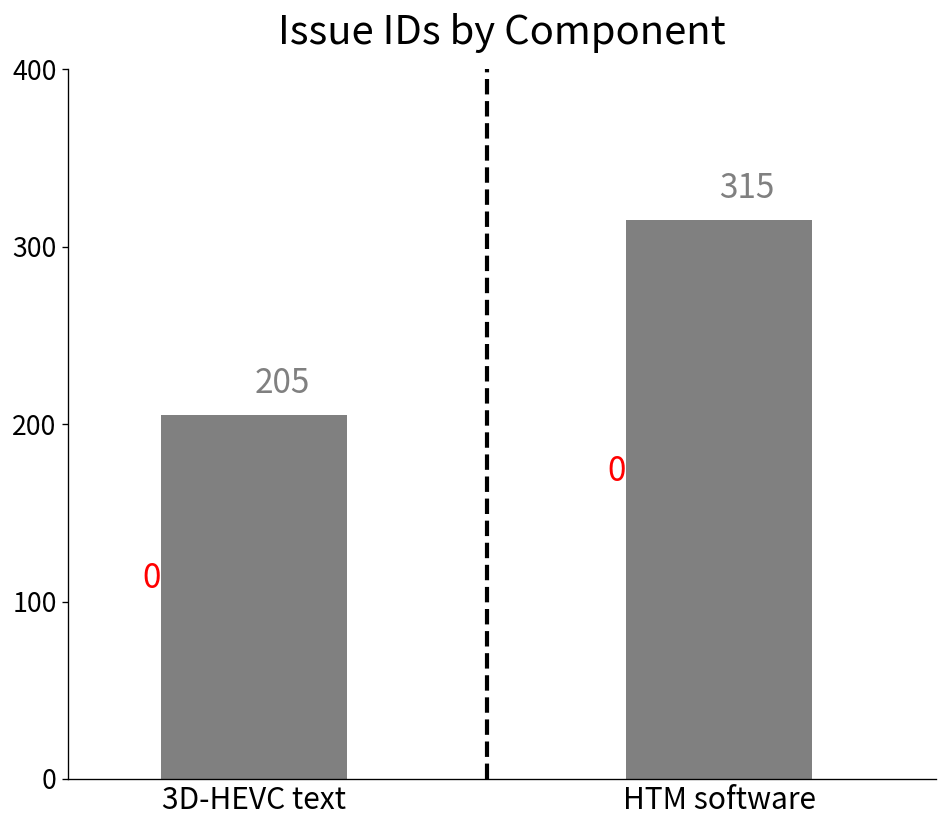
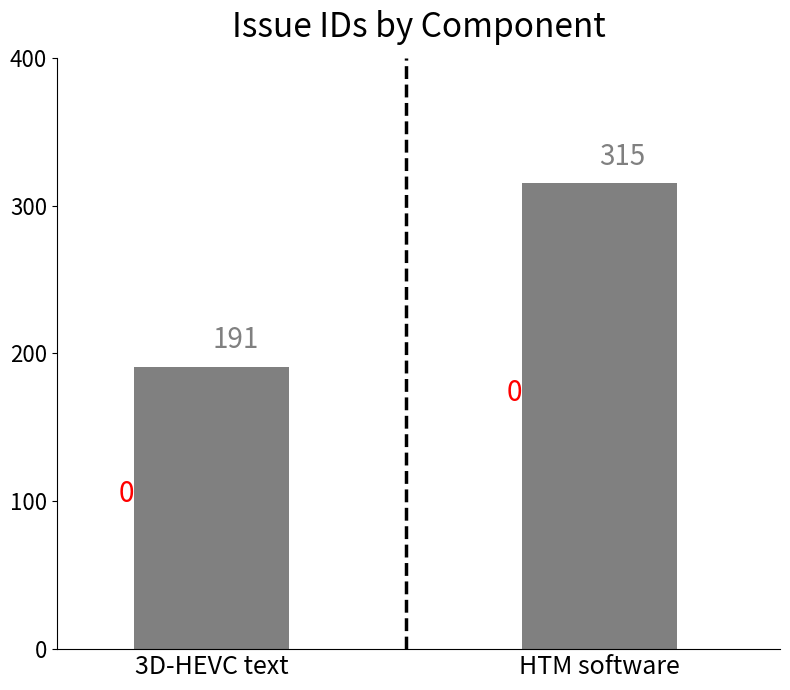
3D-HEVC text: 205 -> 191
